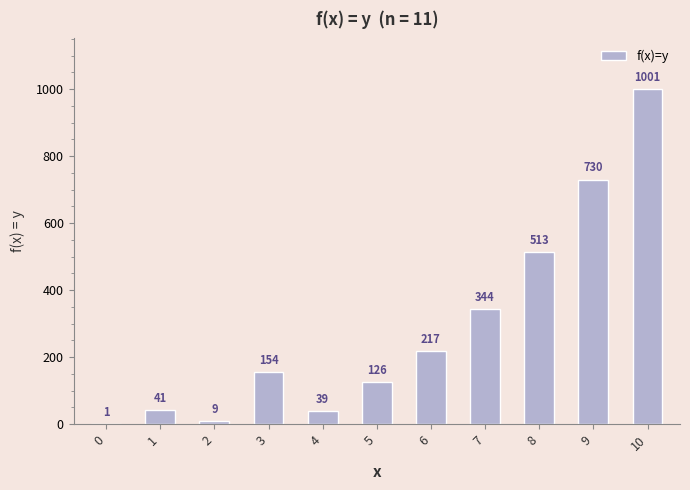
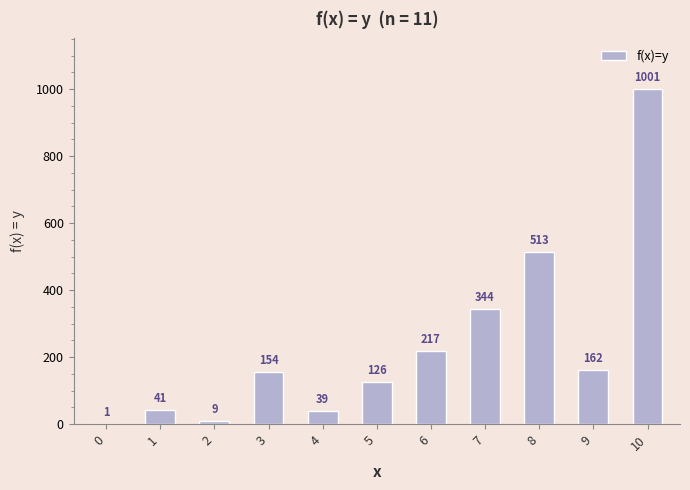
9: 730 -> 162
